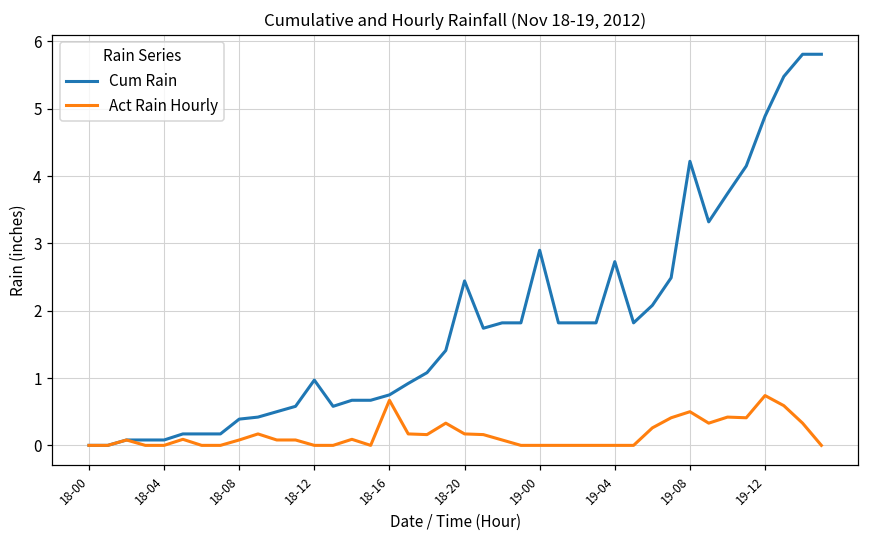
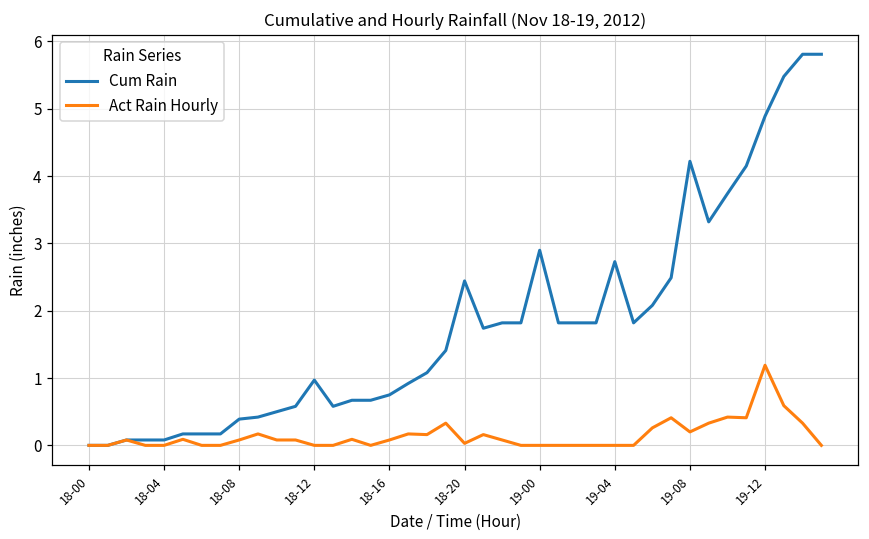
Act Rain Hourly, 18-16: 0.7 -> 0.1
Act Rain Hourly, 18-20: 0.2 -> 0.0
Act Rain Hourly, 19-08: 0.5 -> 0.2
Act Rain Hourly, 19-12: 0.7 -> 1.2
